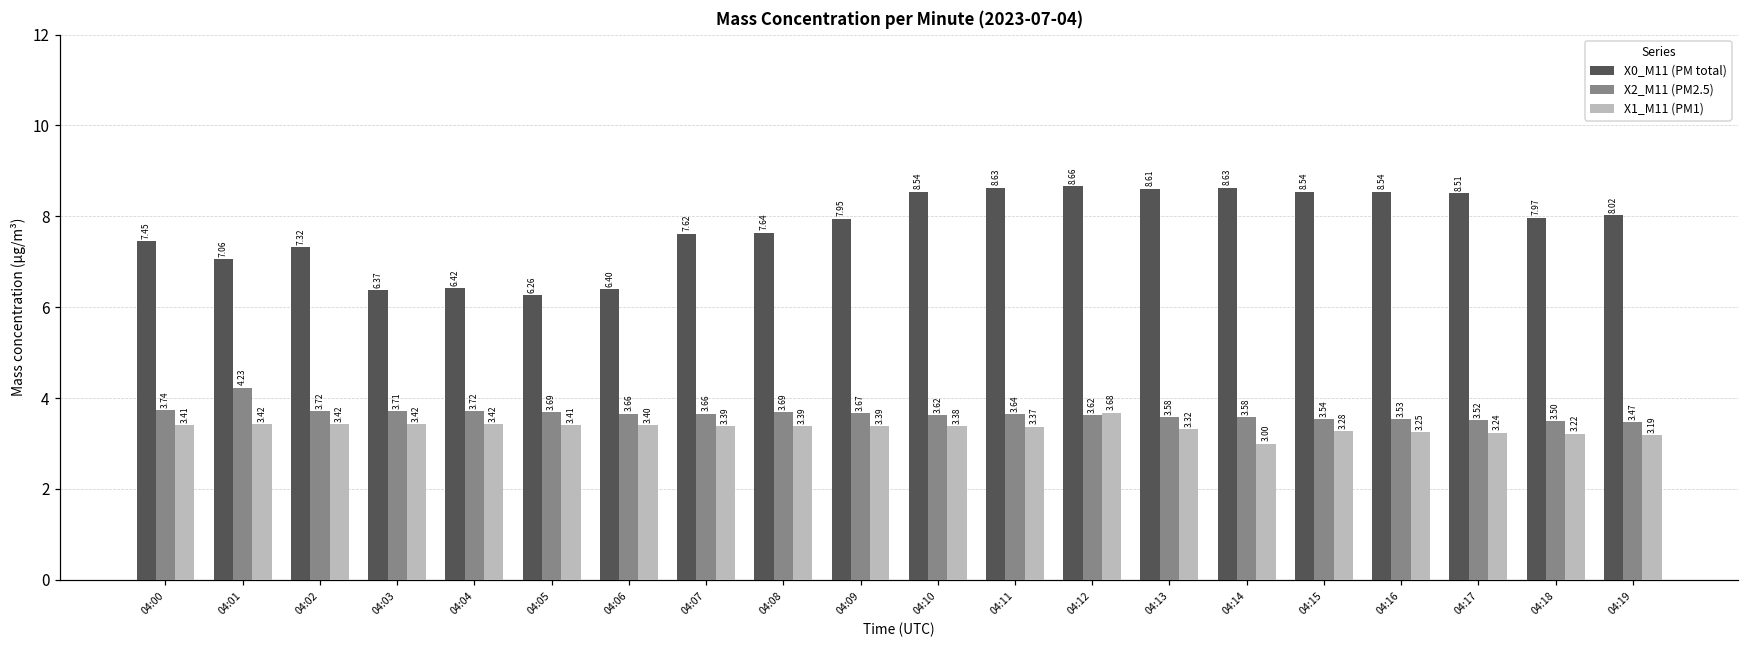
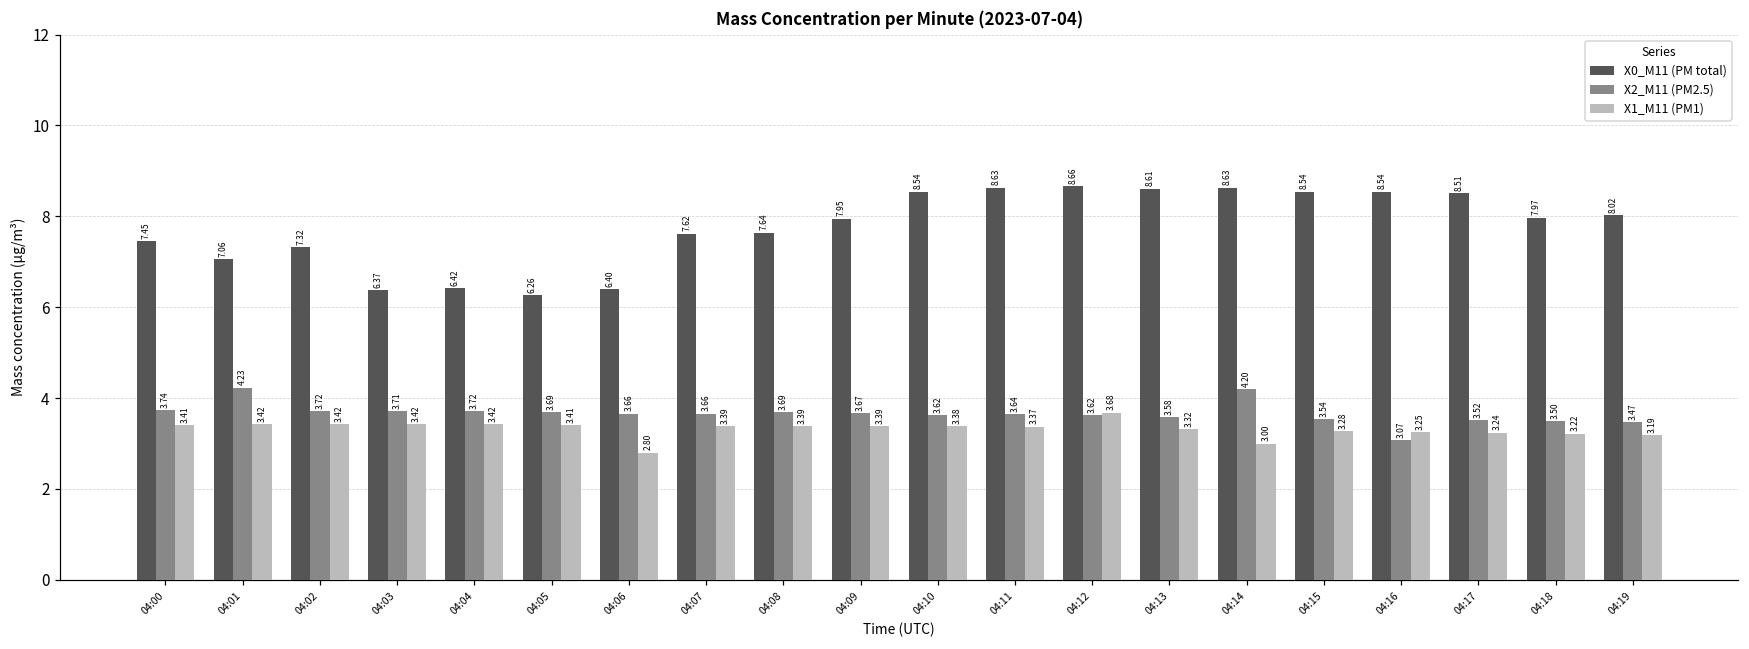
X1_M11 (PM1), 04:06: 3.40 -> 2.80
X2_M11 (PM2.5), 04:14: 3.58 -> 4.20
X2_M11 (PM2.5), 04:16: 3.53 -> 3.07
